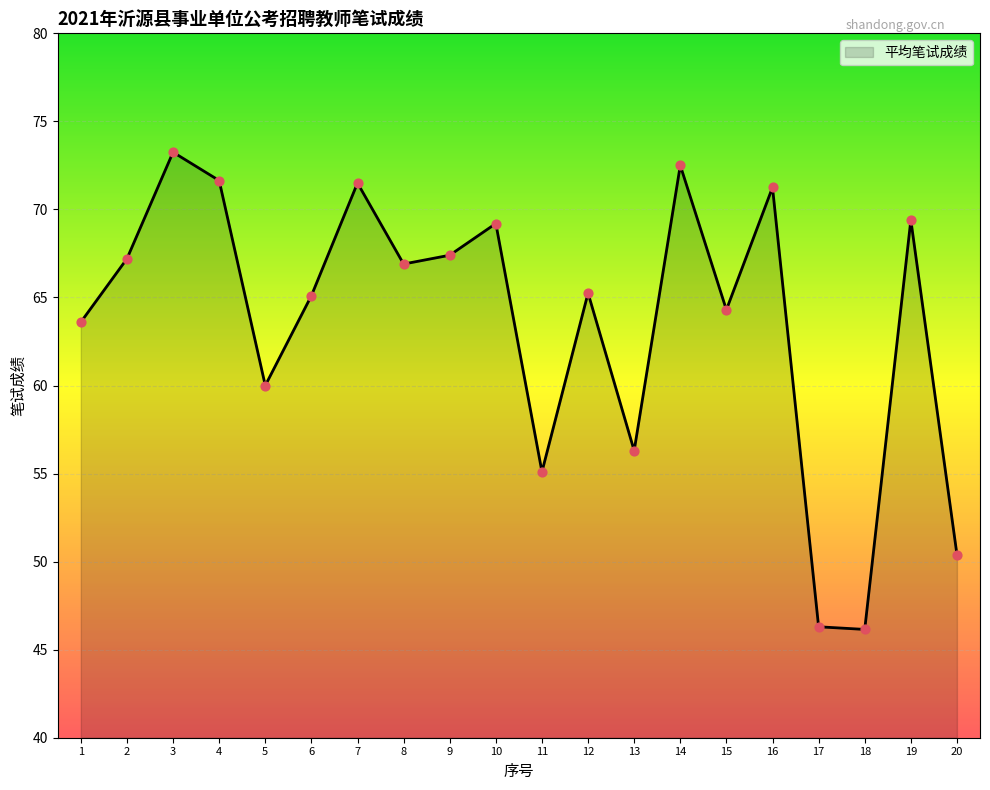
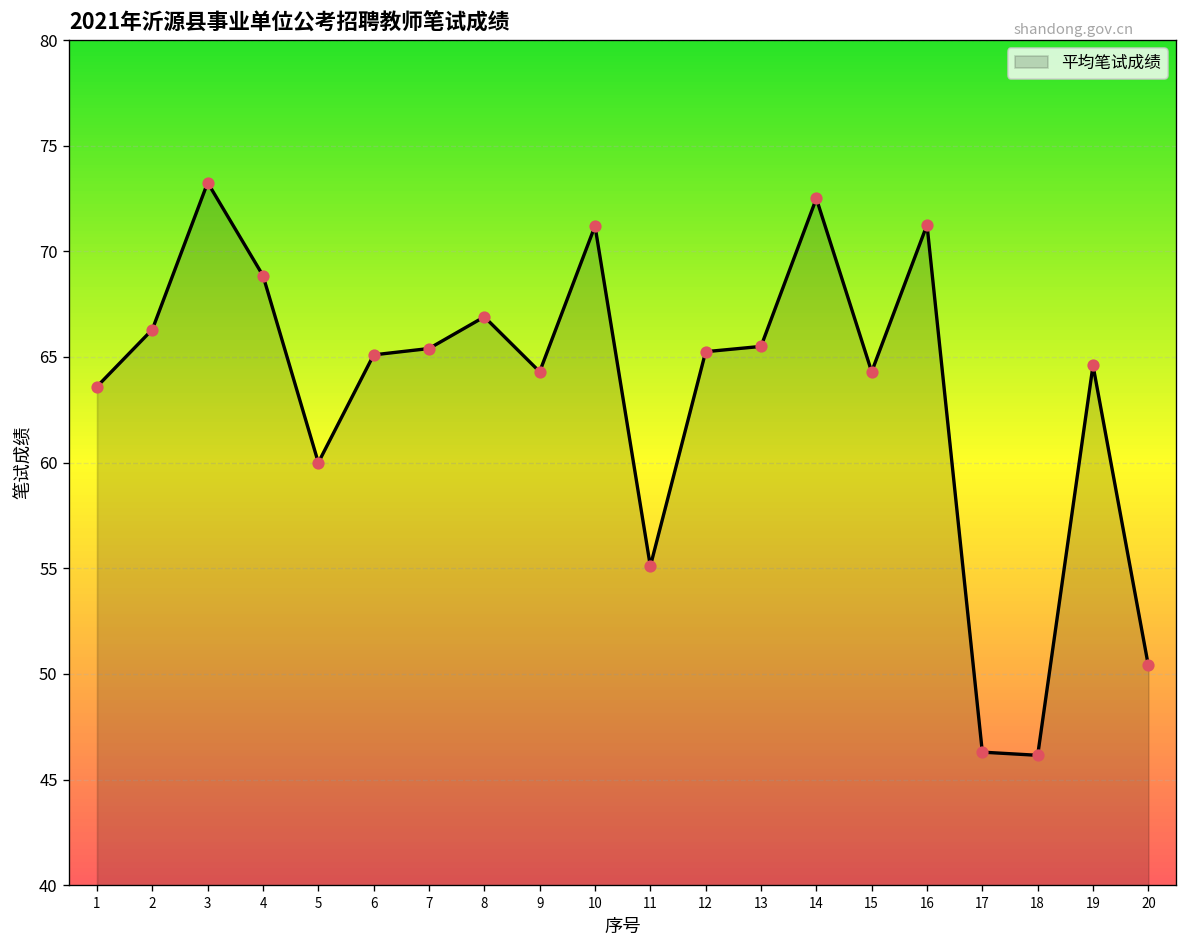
2: 67.2 -> 66.3
4: 71.6 -> 68.9
7: 71.5 -> 65.4
9: 67.4 -> 64.3
10: 69.2 -> 71.2
13: 56.3 -> 65.5
19: 69.4 -> 64.6
